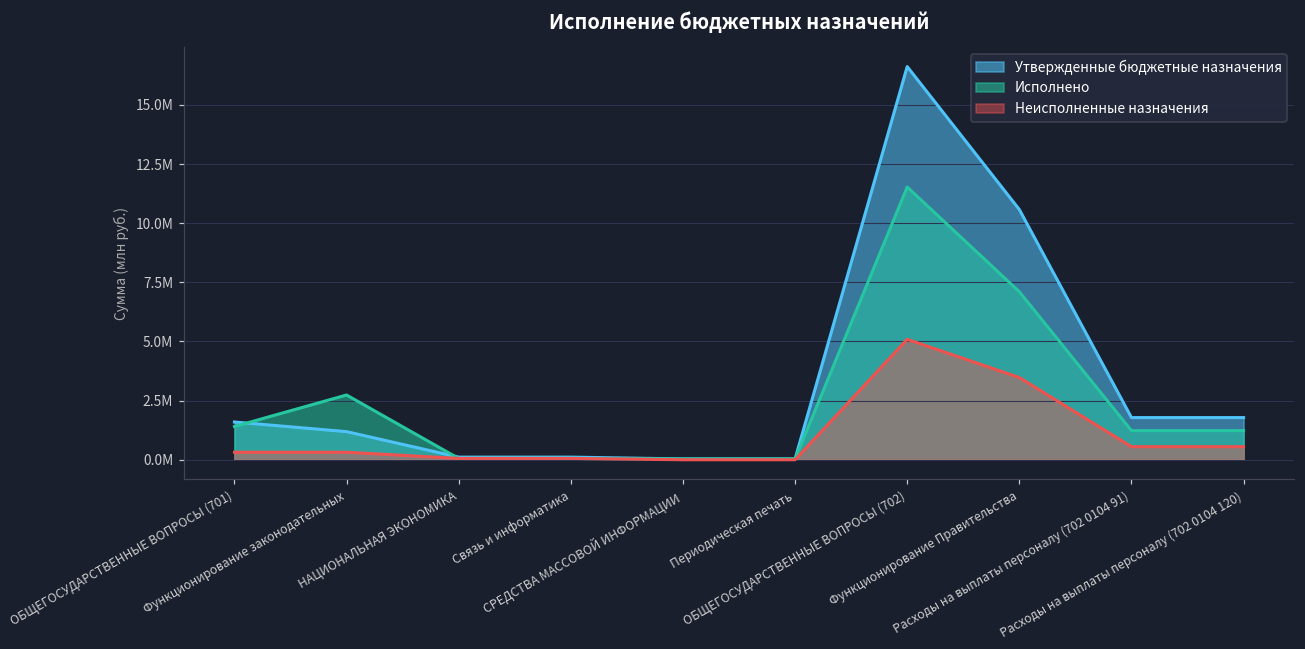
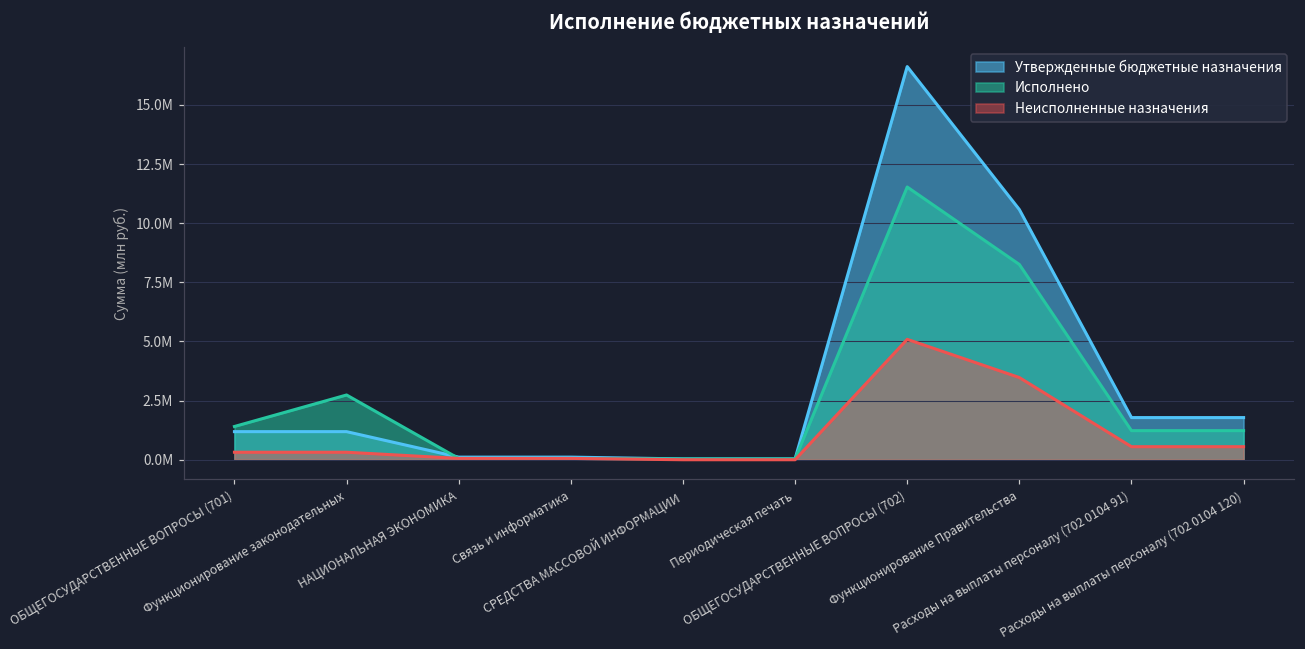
Утвержденные бюджетные назначения, ОБЩЕГОСУДАРСТВЕННЫЕ ВОПРОСЫ (701): 1600000 -> 1200000
Исполнено, Функционирование Правительства: 7100000 -> 8300000
